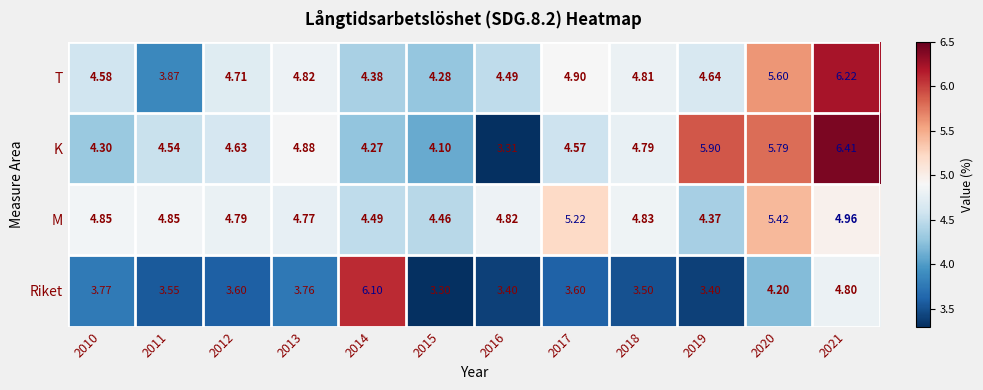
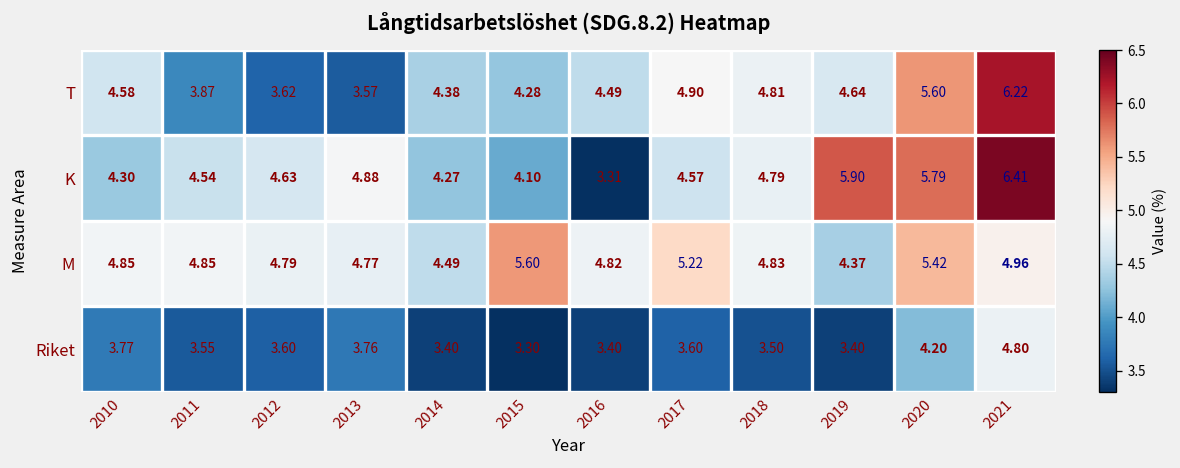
T, 2012: 4.71 -> 3.62
T, 2013: 4.82 -> 3.57
M, 2015: 4.46 -> 5.60
Riket, 2014: 6.10 -> 3.40
